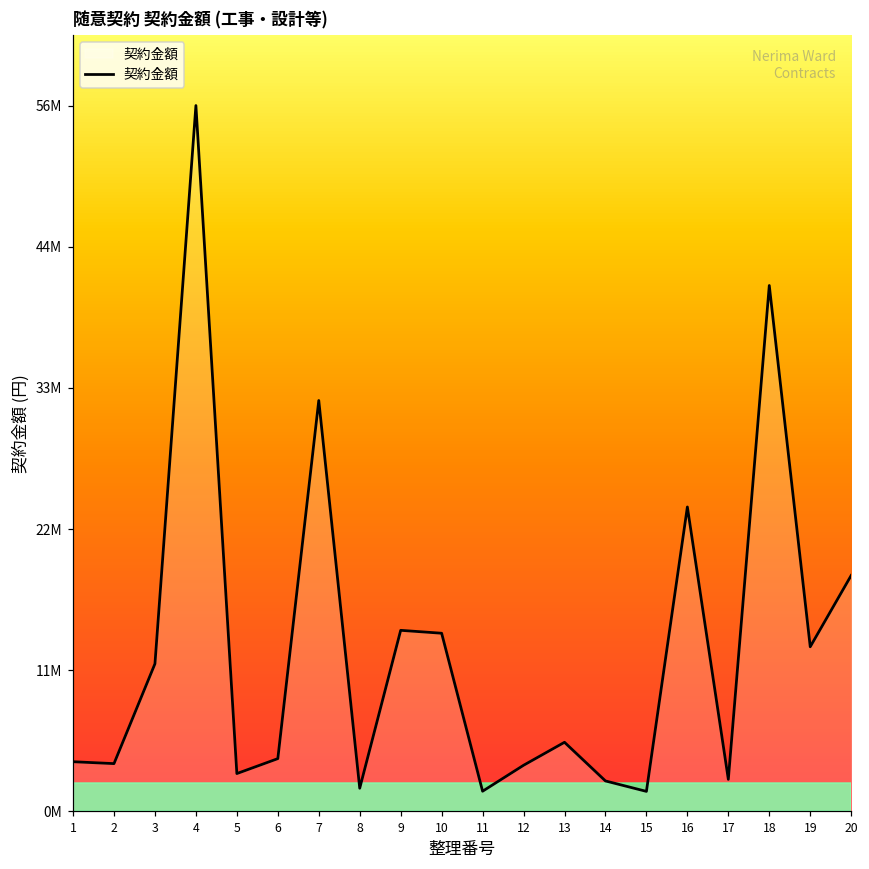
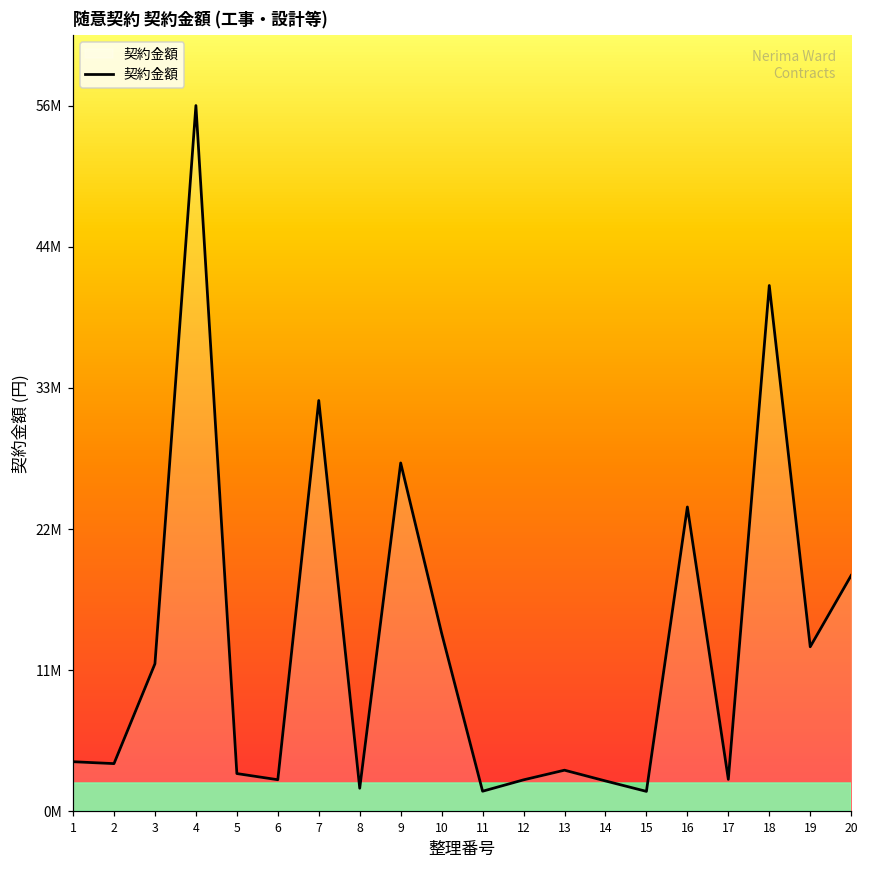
6: 4200000 -> 2500000
9: 14400000 -> 27700000
12: 3700000 -> 2500000
13: 5500000 -> 3300000
